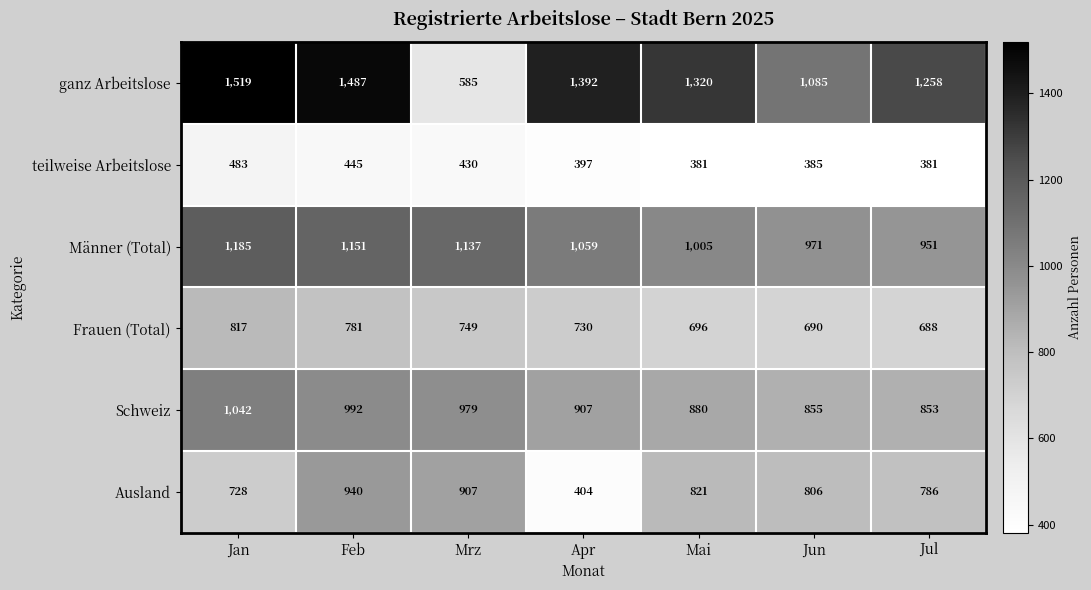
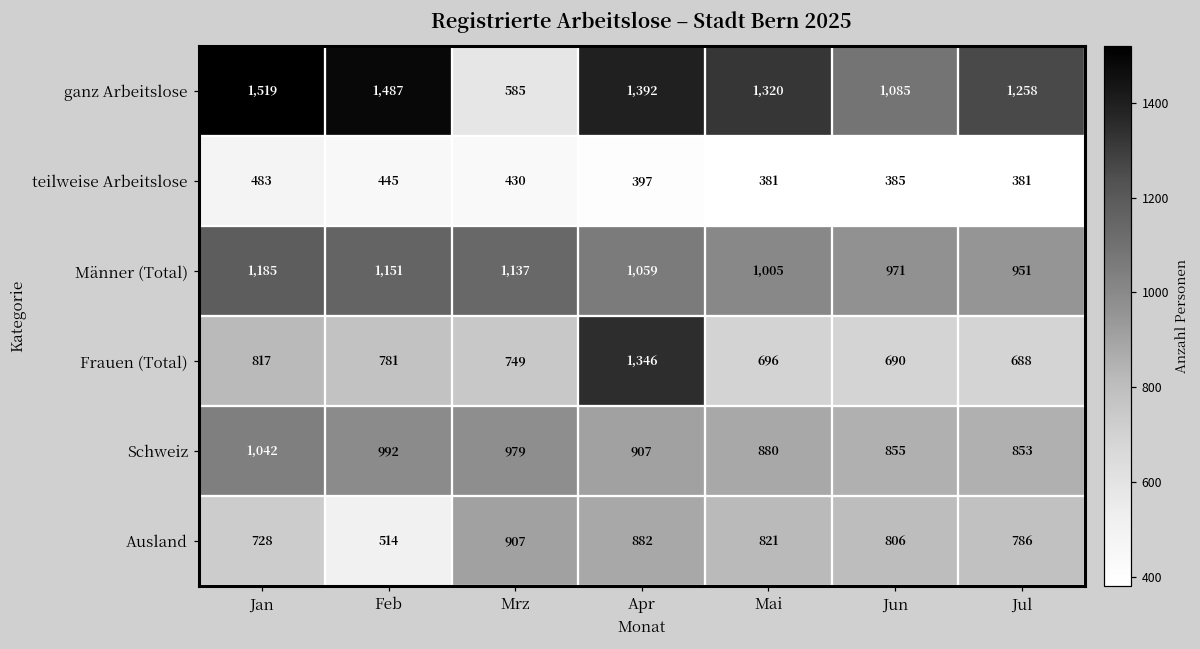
Frauen (Total), Apr: 730 -> 1,346
Ausland, Feb: 940 -> 514
Ausland, Apr: 404 -> 882
